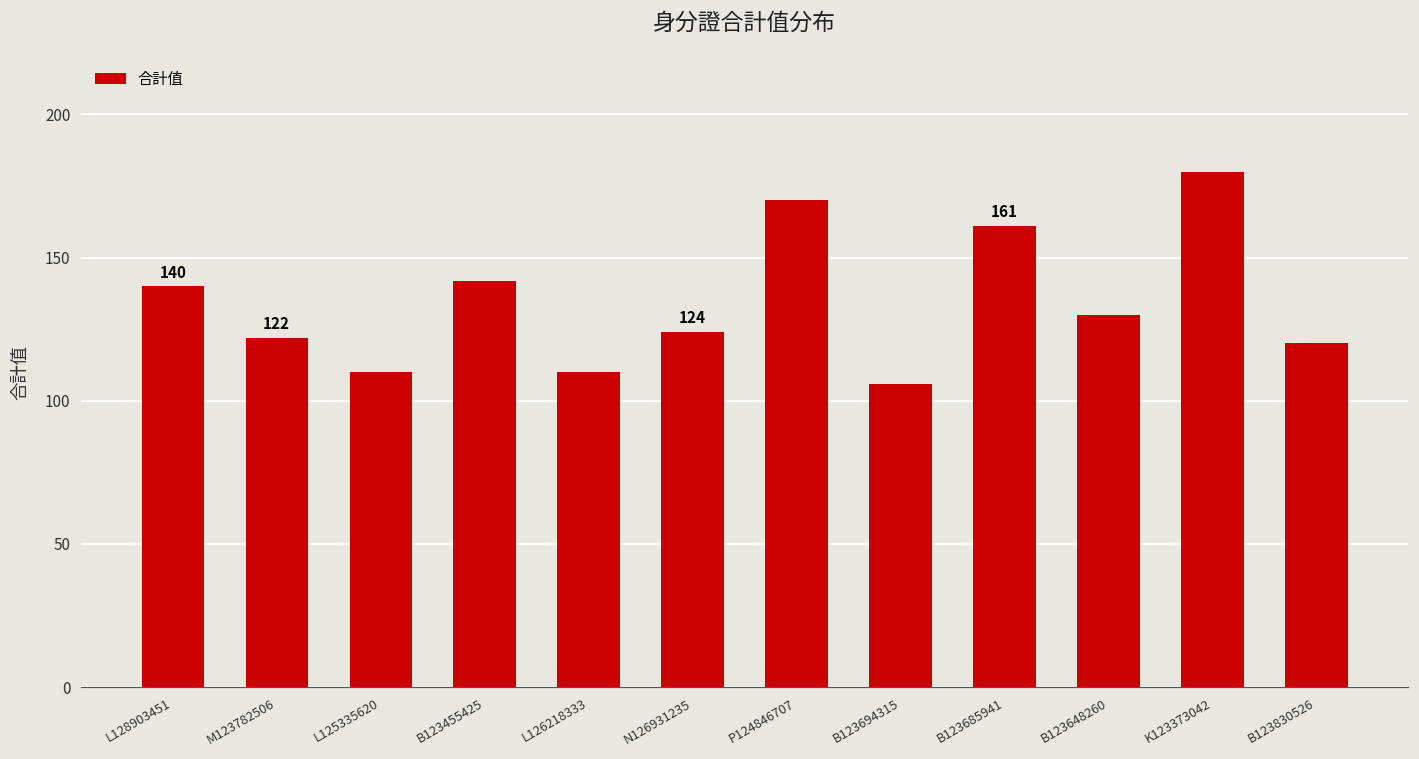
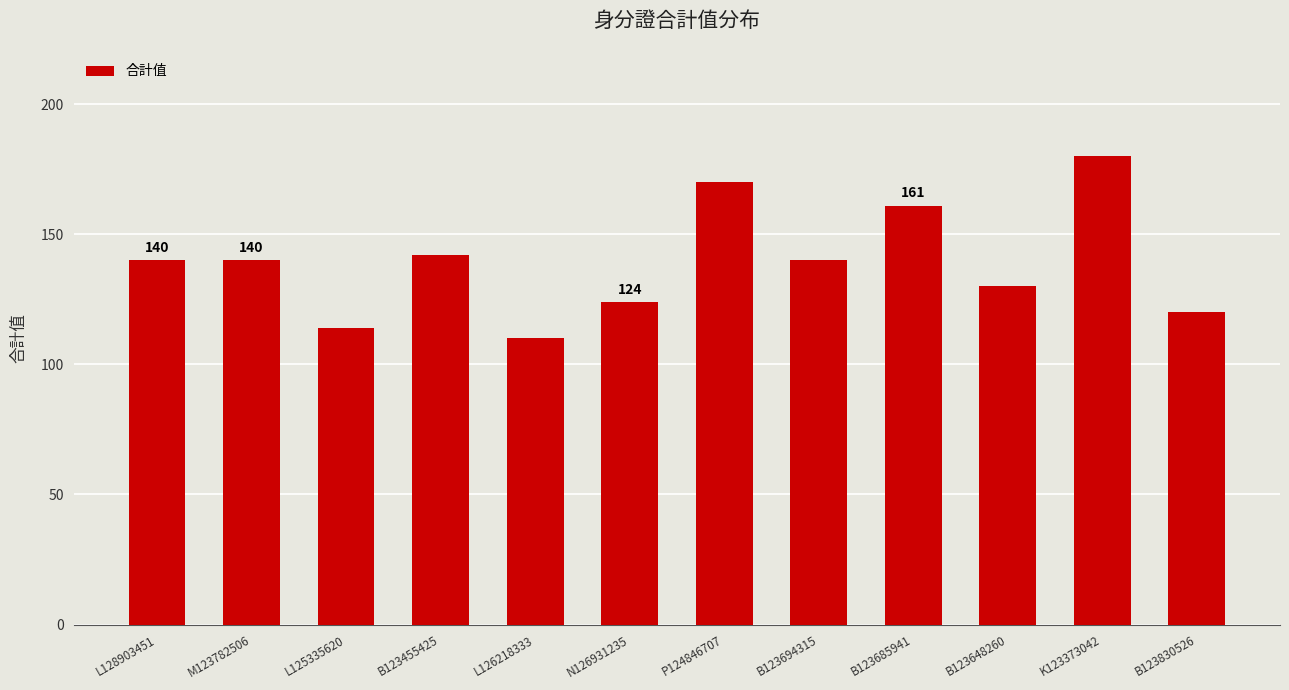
M123782506: 122 -> 140
L125335620: 110 -> 114
B123694315: 106 -> 140
